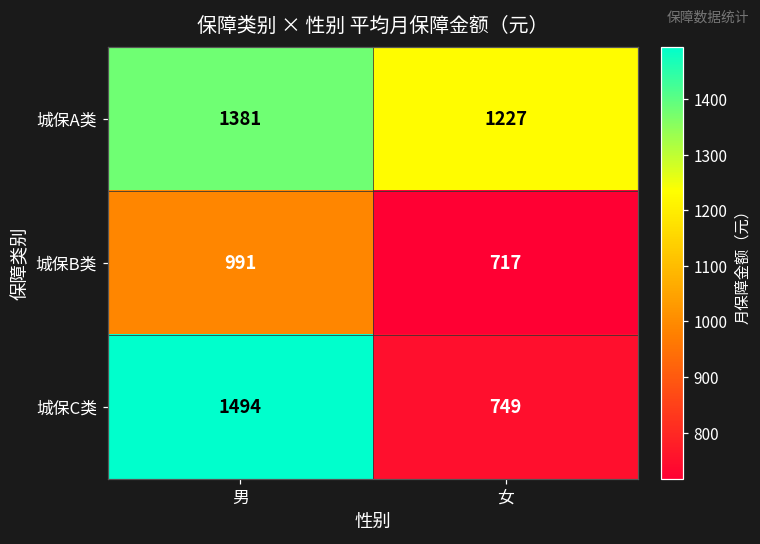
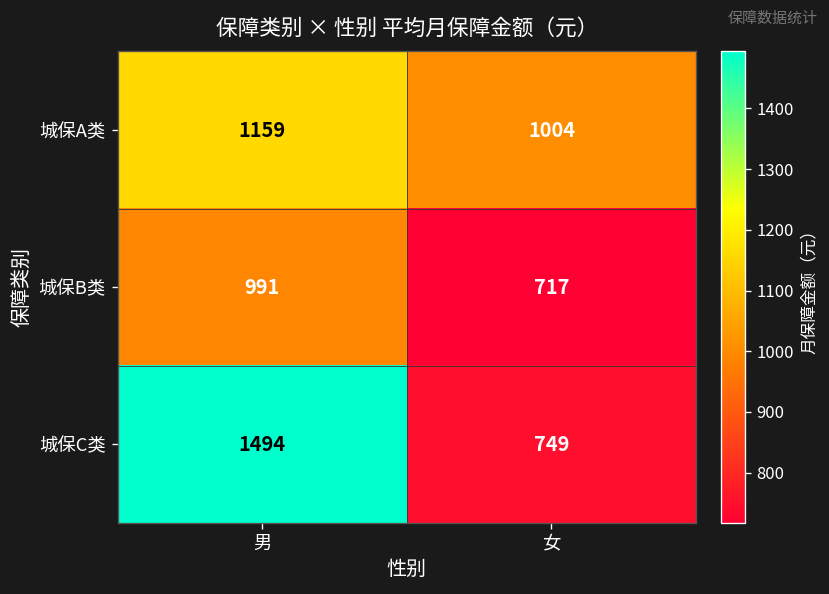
城保A类, 男: 1381 -> 1159
城保A类, 女: 1227 -> 1004
